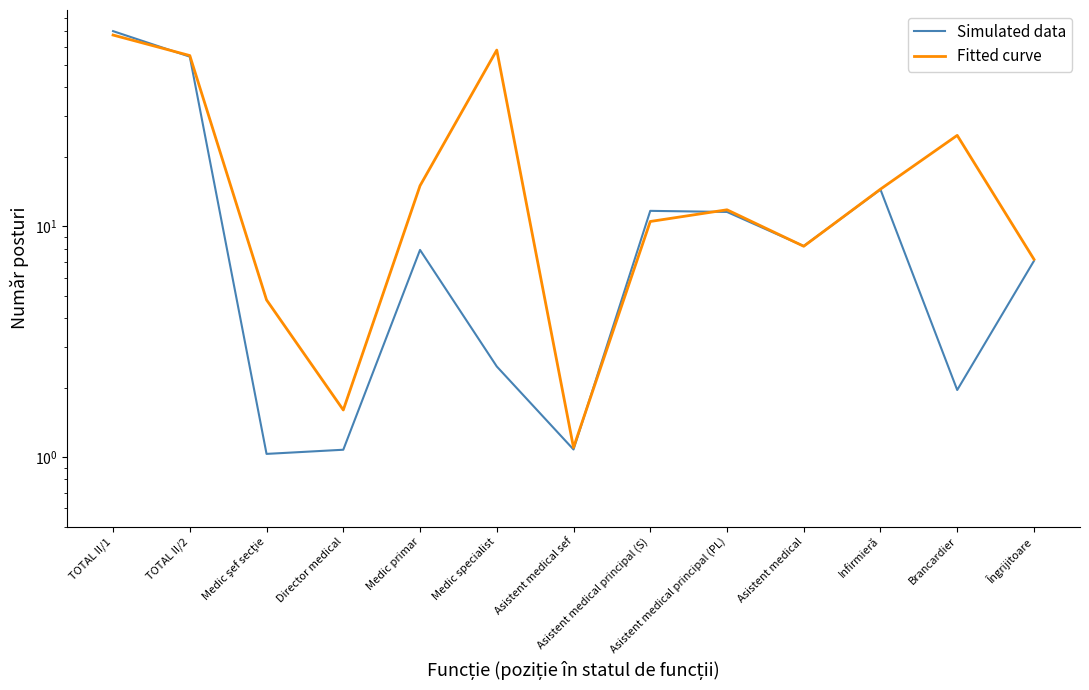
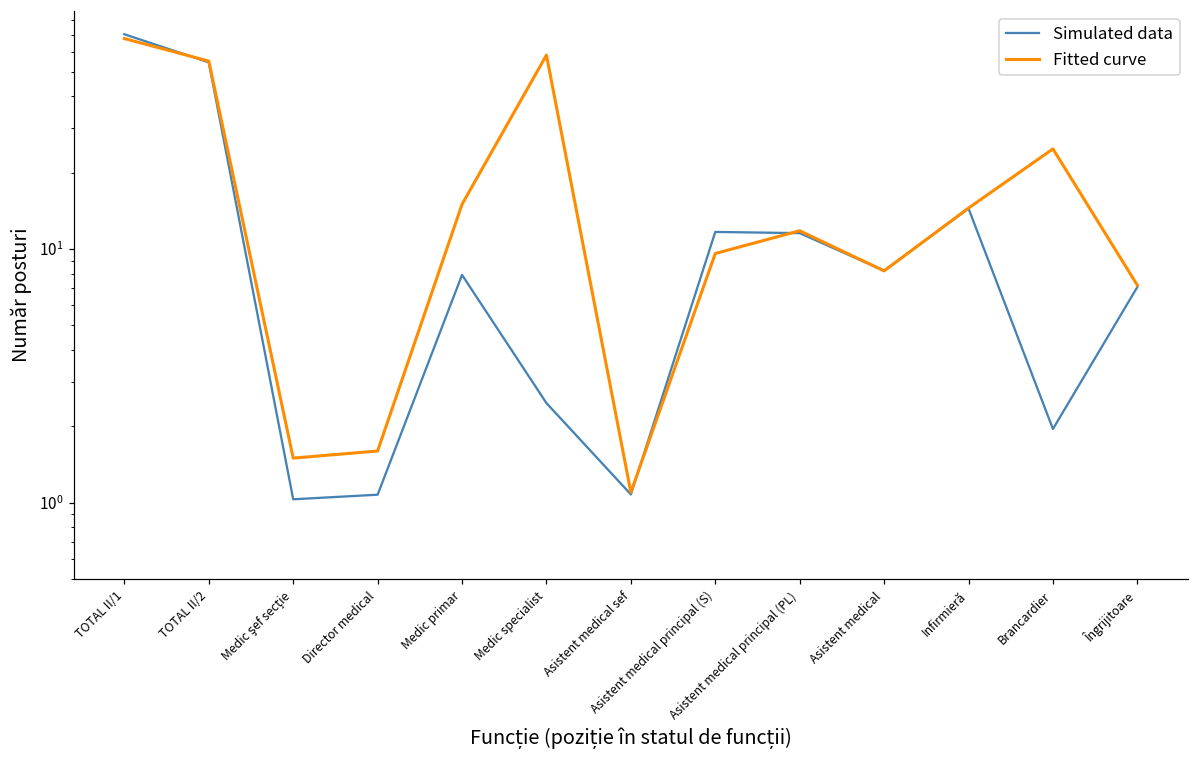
Fitted curve, Medic şef secţie: 4.8 -> 1.5
Fitted curve, Asistent medical principal (S): 11 -> 9.6
